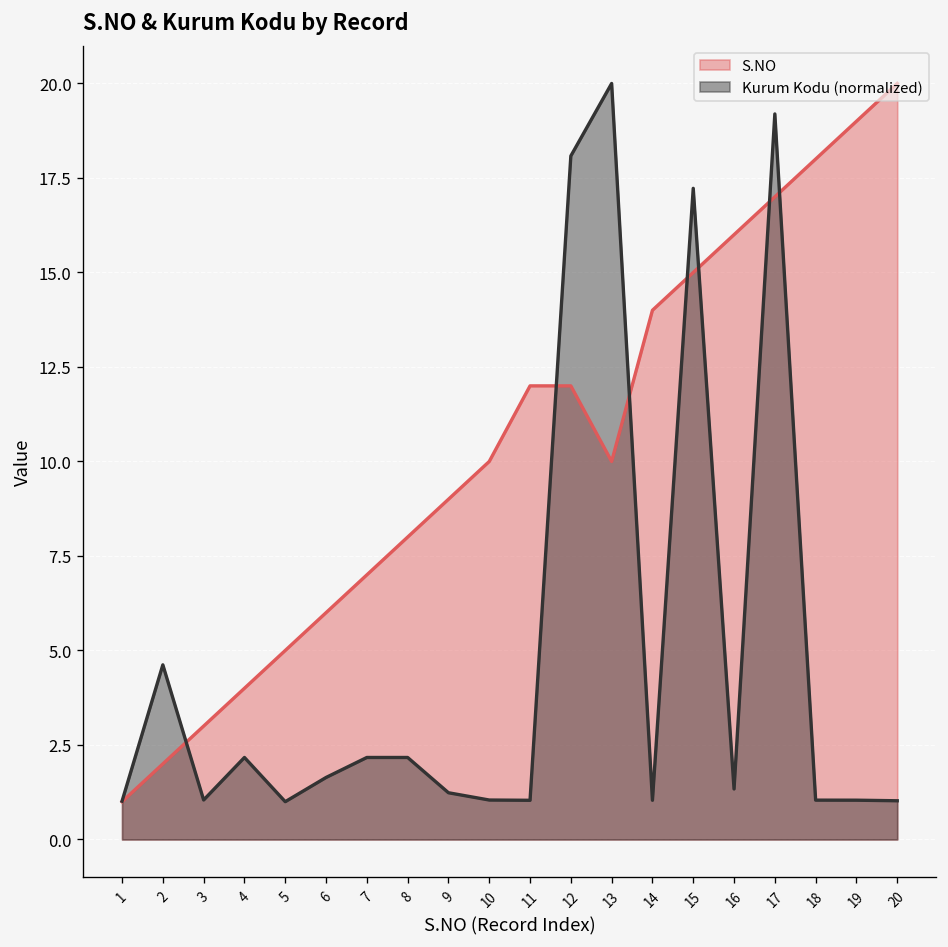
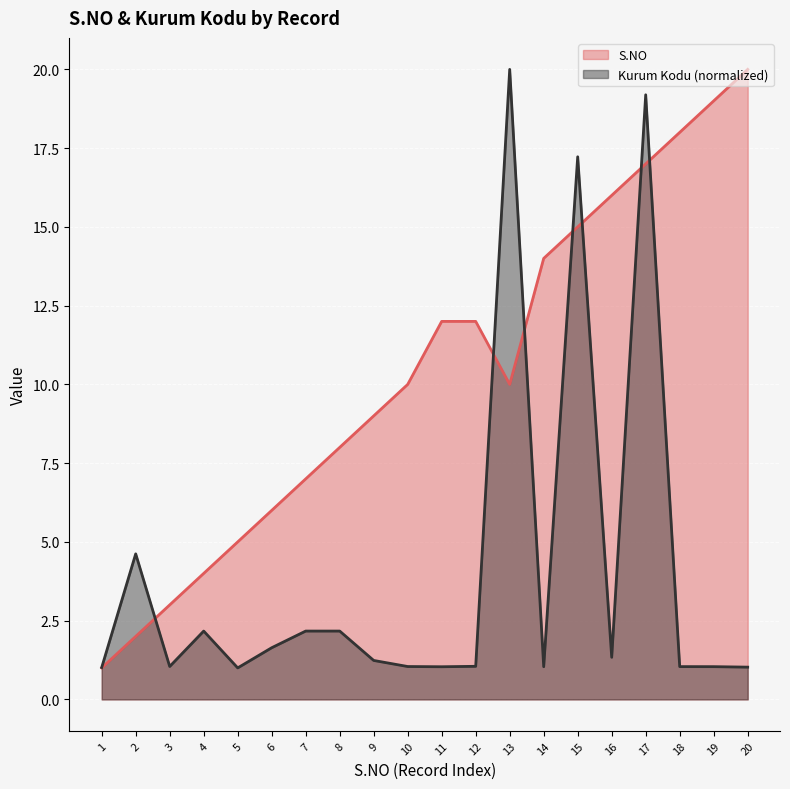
Kurum Kodu (normalized), 12: 18.1 -> 1.1
